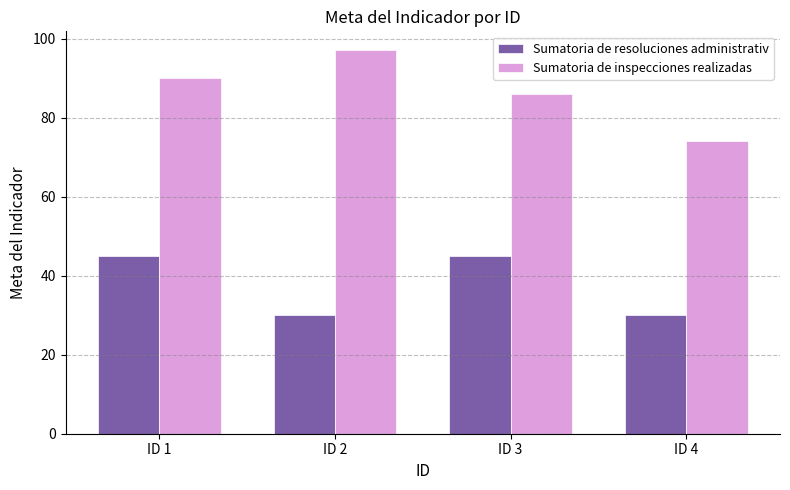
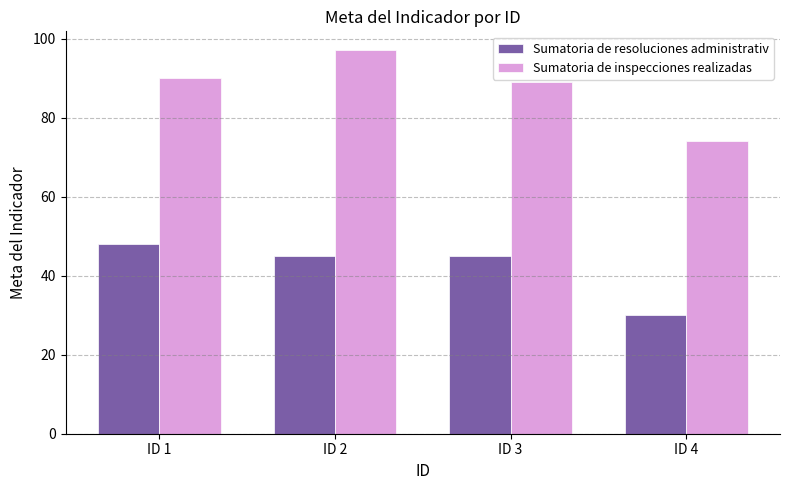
Sumatoria de resoluciones administrativ, ID 1: 45 -> 48
Sumatoria de resoluciones administrativ, ID 2: 30 -> 45
Sumatoria de inspecciones realizadas, ID 3: 86 -> 89
